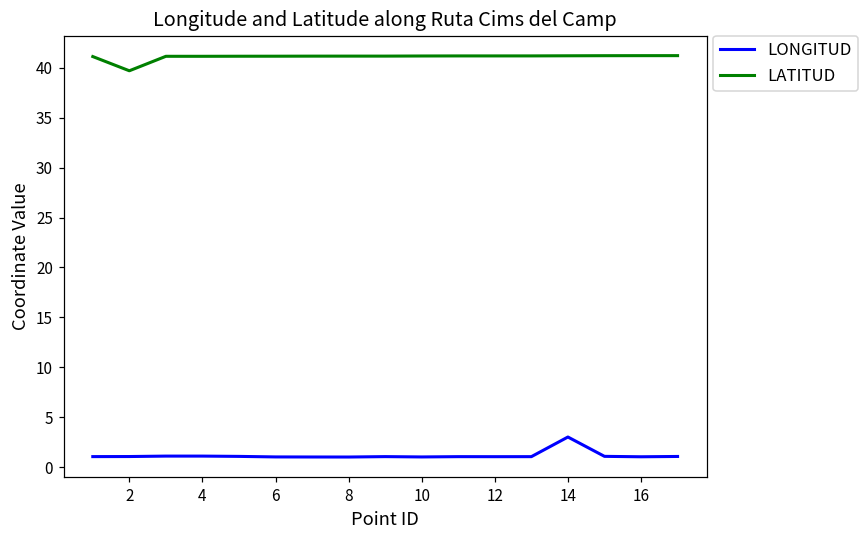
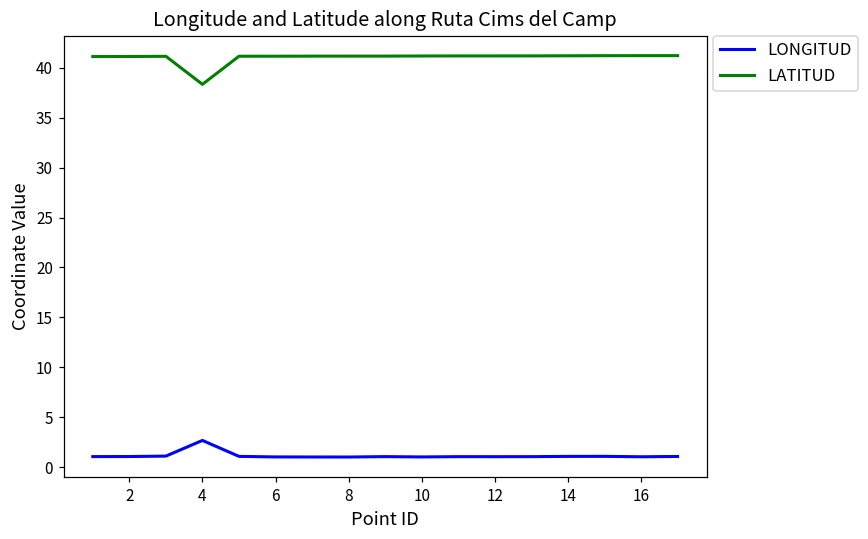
LATITUD, 2: 40 -> 41
LONGITUD, 4: 1 -> 3
LATITUD, 4: 41 -> 38
LONGITUD, 14: 3 -> 1
